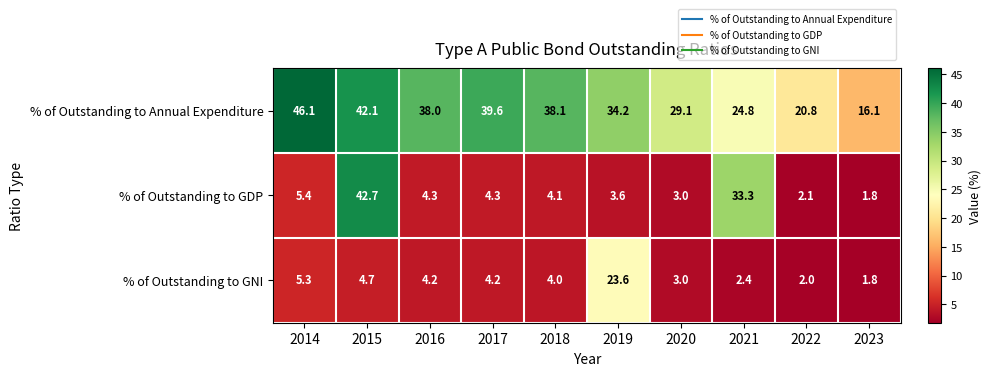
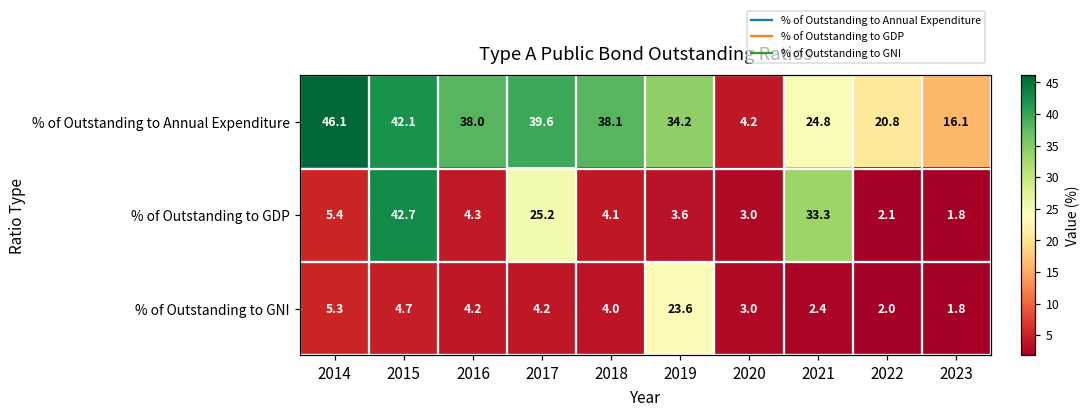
% of Outstanding to Annual Expenditure, 2020: 29.1 -> 4.2
% of Outstanding to GDP, 2017: 4.3 -> 25.2
